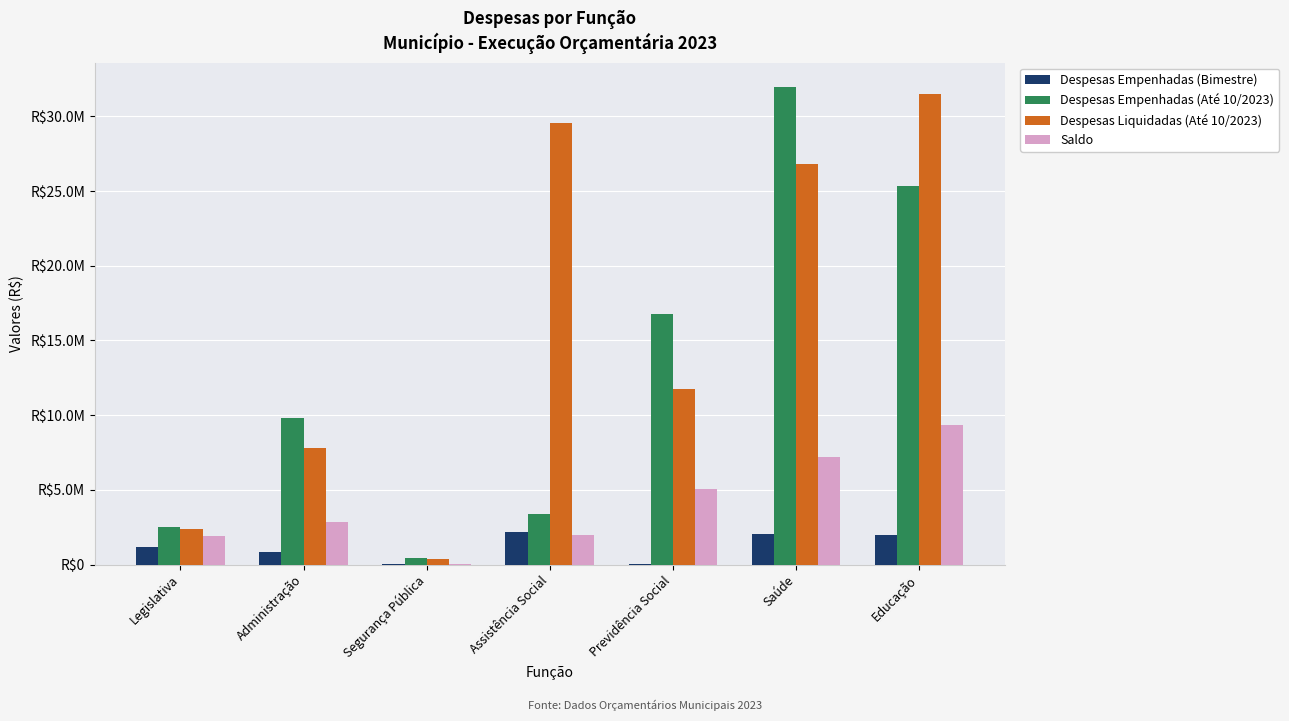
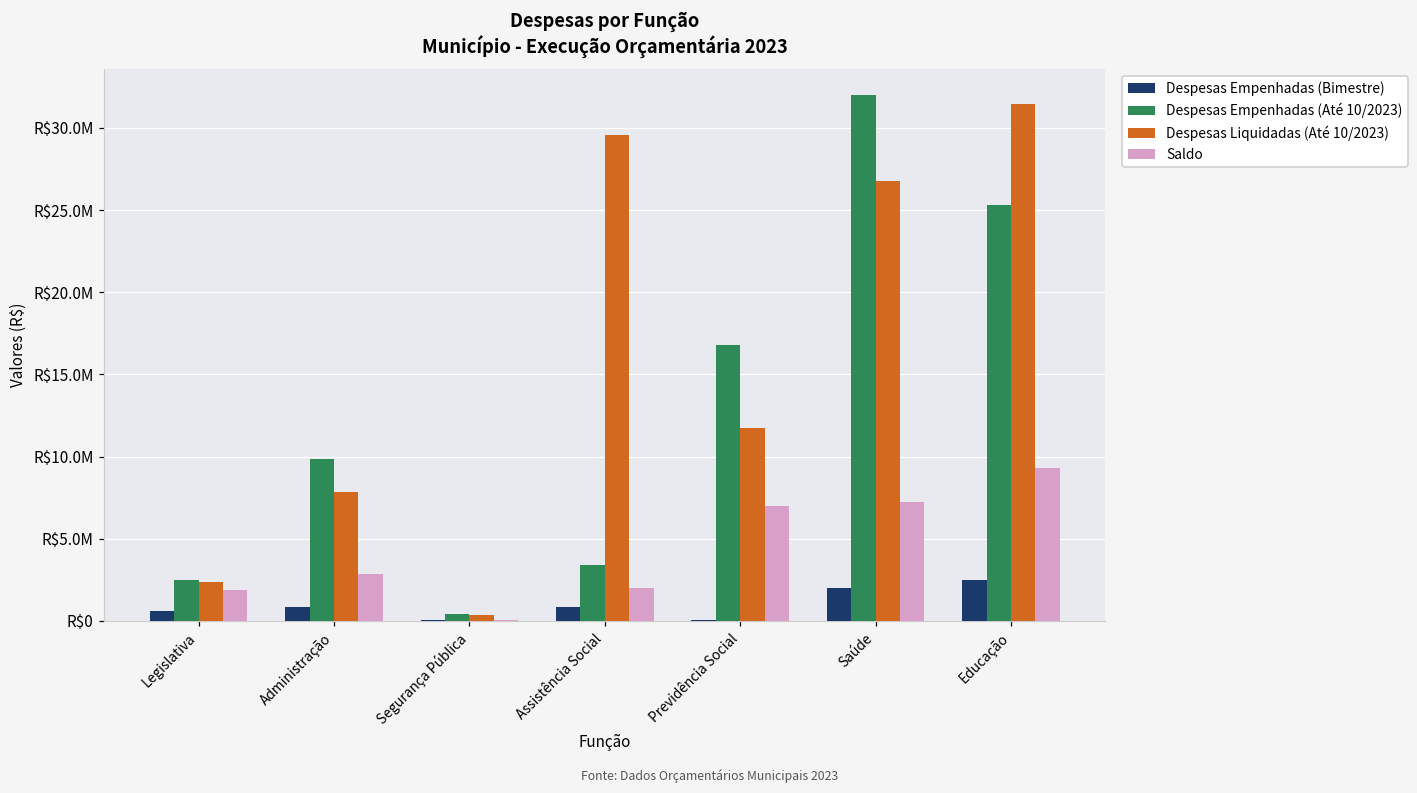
Despesas Empenhadas (Bimestre), Legislativa: R$1200000 -> R$600000
Despesas Empenhadas (Bimestre), Assistência Social: R$2200000 -> R$800000
Saldo, Previdência Social: R$5000000 -> R$7000000
Despesas Empenhadas (Bimestre), Educação: R$2000000 -> R$2500000
